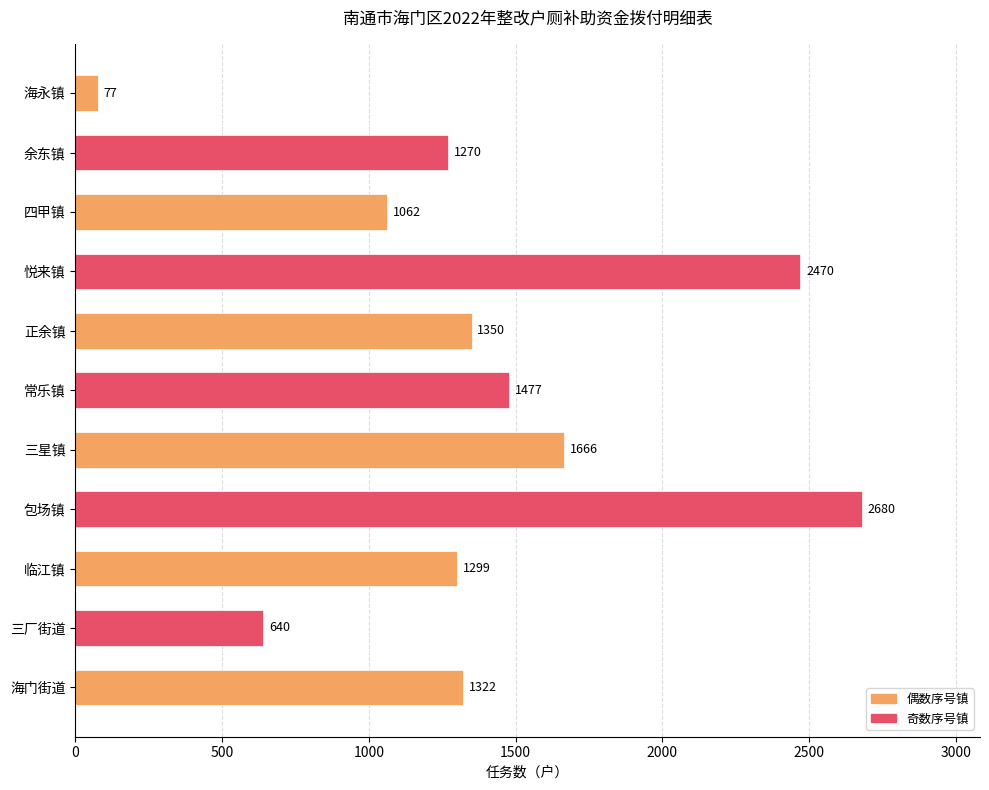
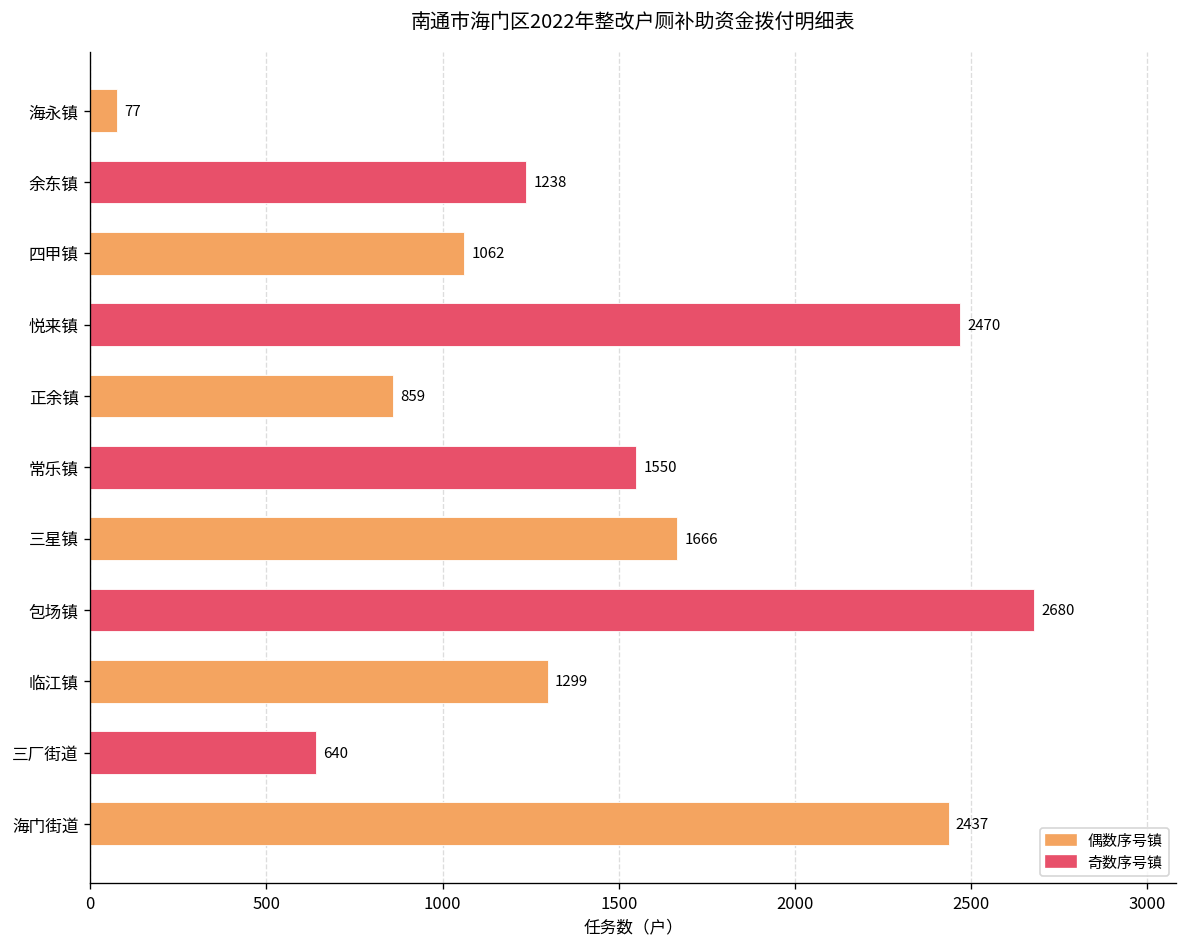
余东镇: 1270 -> 1238
正余镇: 1350 -> 859
常乐镇: 1477 -> 1550
海门街道: 1322 -> 2437
